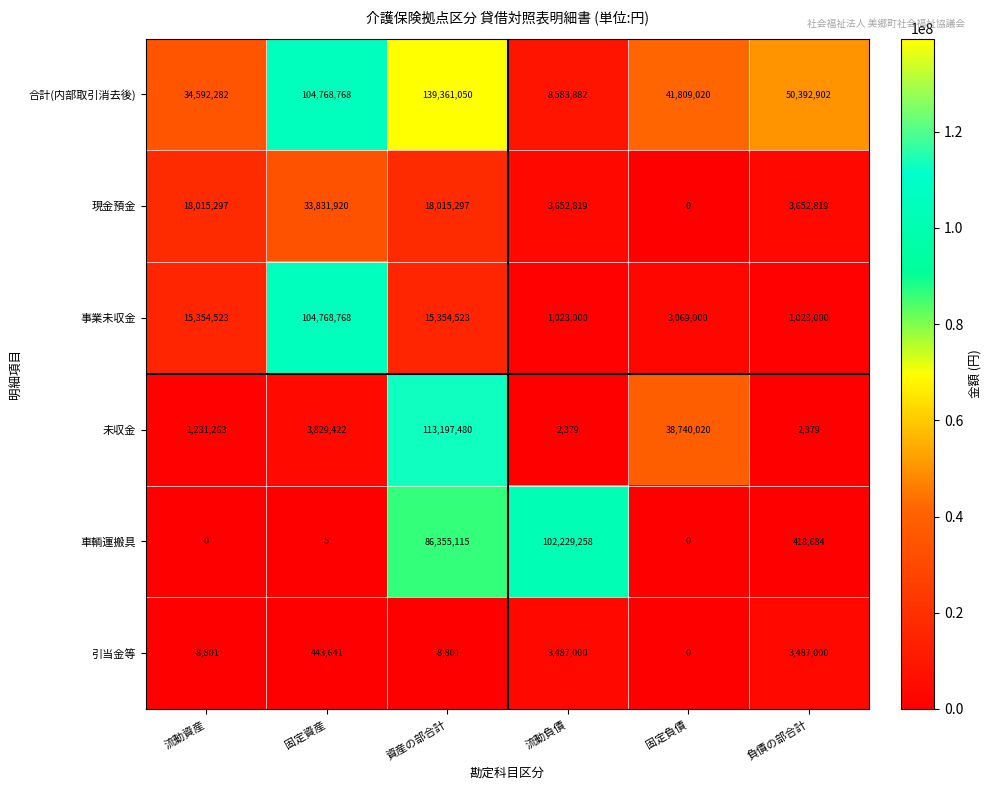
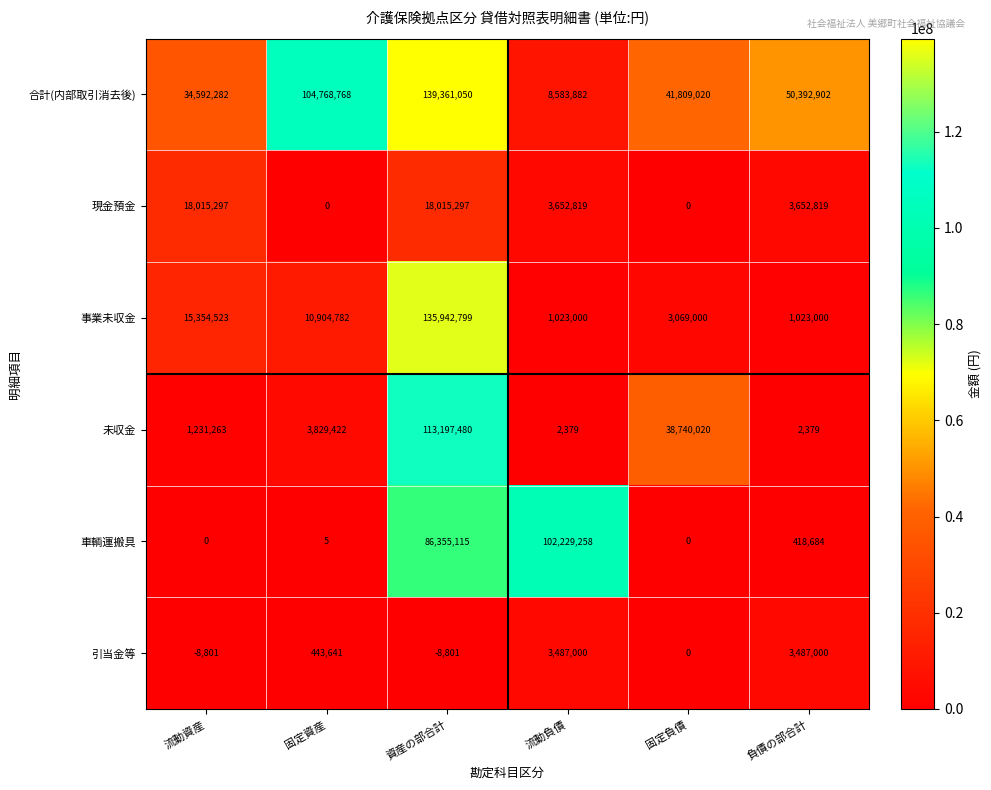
現金預金, 固定資産: 33,831,920 -> 0
事業未収金, 固定資産: 104,768,768 -> 10,904,782
事業未収金, 資産の部合計: 15,354,523 -> 135,942,799
